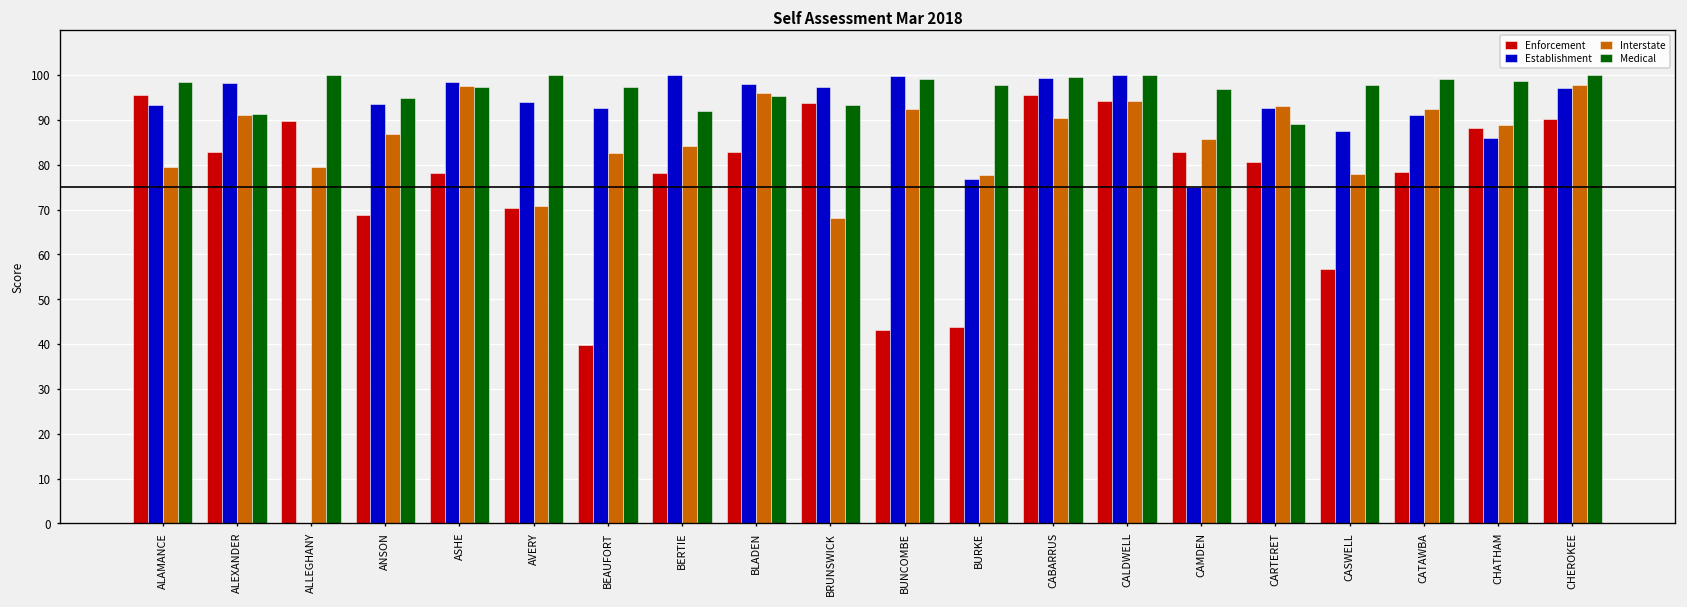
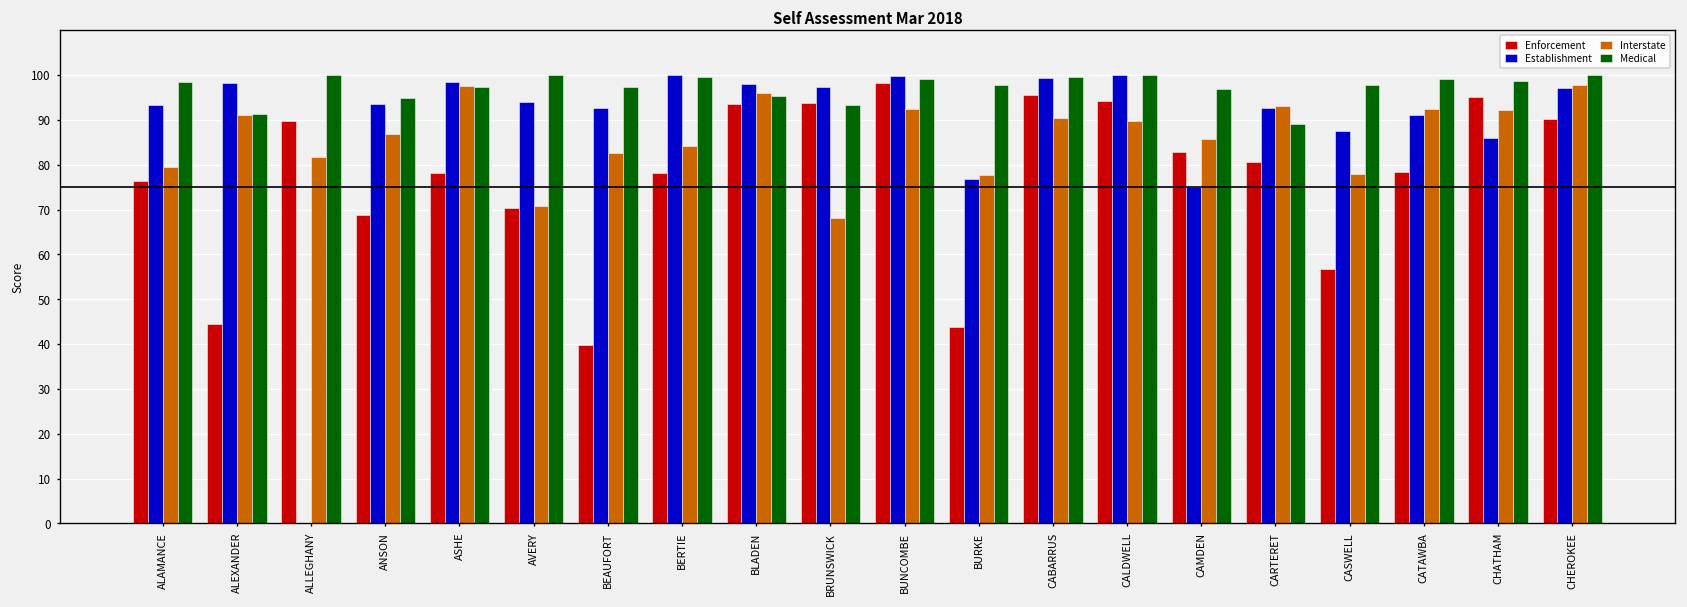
Enforcement, ALAMANCE: 96 -> 76
Enforcement, ALEXANDER: 83 -> 44
Interstate, ALLEGHANY: 80 -> 82
Medical, BERTIE: 92 -> 100
Enforcement, BLADEN: 83 -> 94
Enforcement, BUNCOMBE: 43 -> 98
Interstate, CALDWELL: 94 -> 90
Enforcement, CHATHAM: 88 -> 95
Interstate, CHATHAM: 89 -> 92
